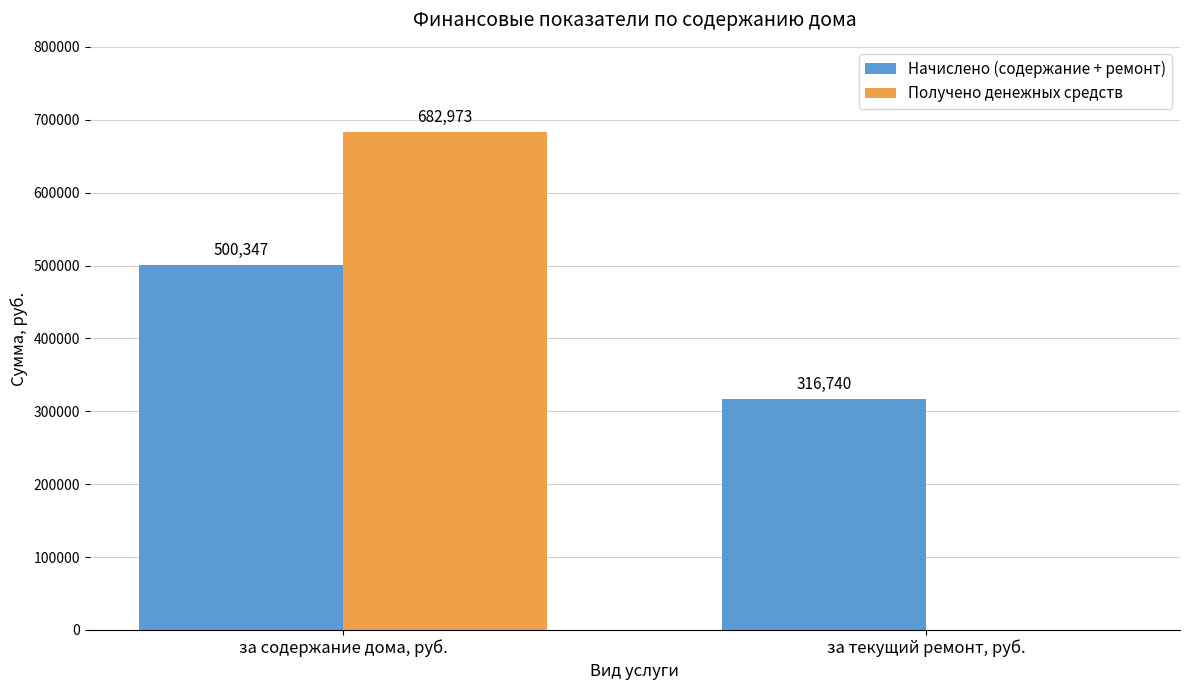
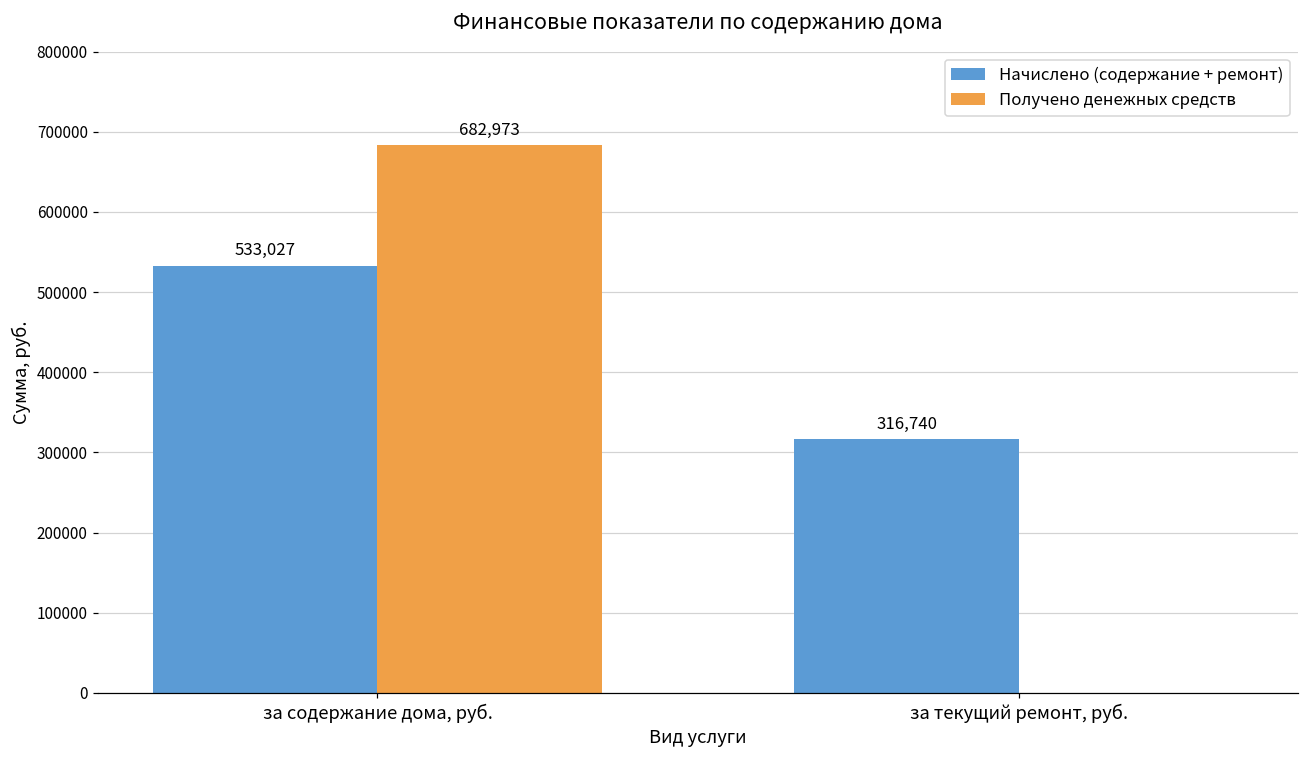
Начислено (содержание + ремонт), за содержание дома, руб.: 500,347 -> 533,027
